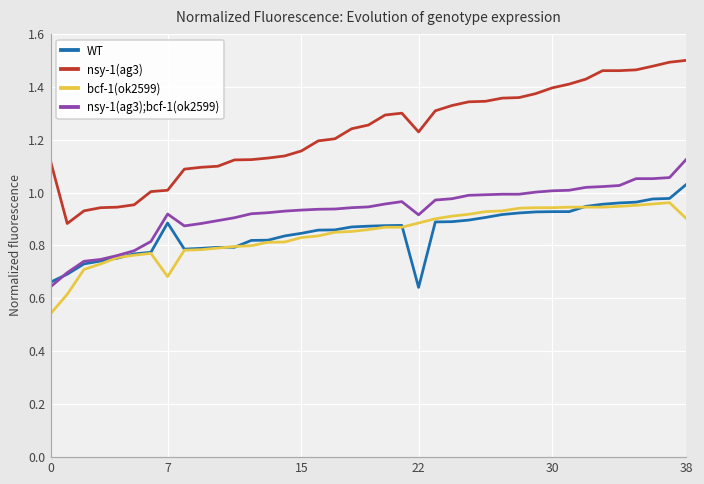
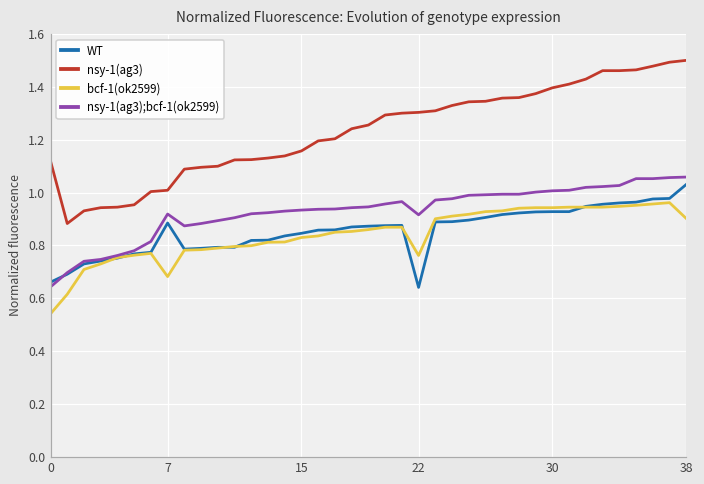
nsy-1(ag3), 22: 1.23 -> 1.30
bcf-1(ok2599), 22: 0.89 -> 0.76
nsy-1(ag3);bcf-1(ok2599), 38: 1.13 -> 1.06
